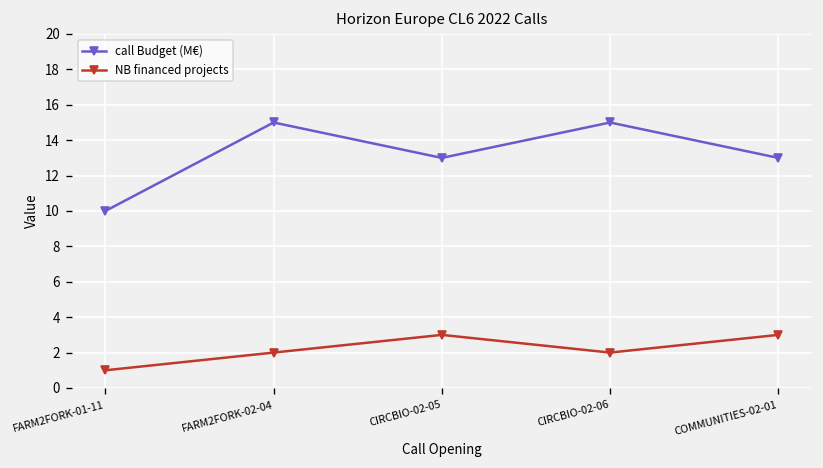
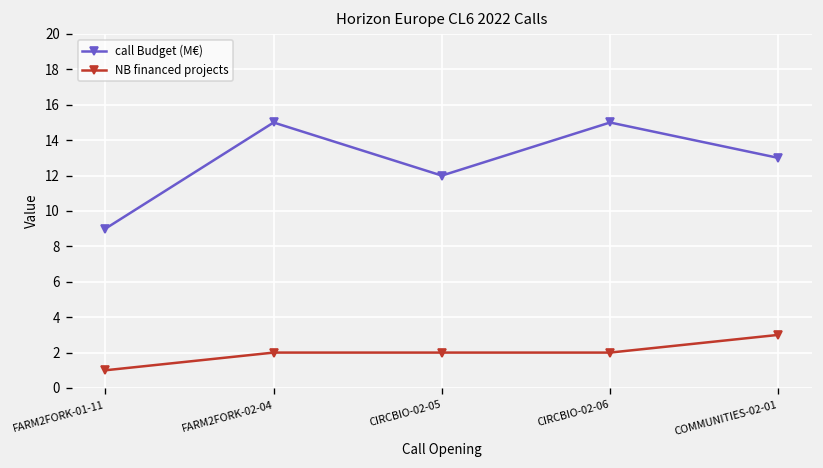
call Budget (M€), FARM2FORK-01-11: 10 -> 9
call Budget (M€), CIRCBIO-02-05: 13 -> 12
NB financed projects, CIRCBIO-02-05: 3 -> 2
